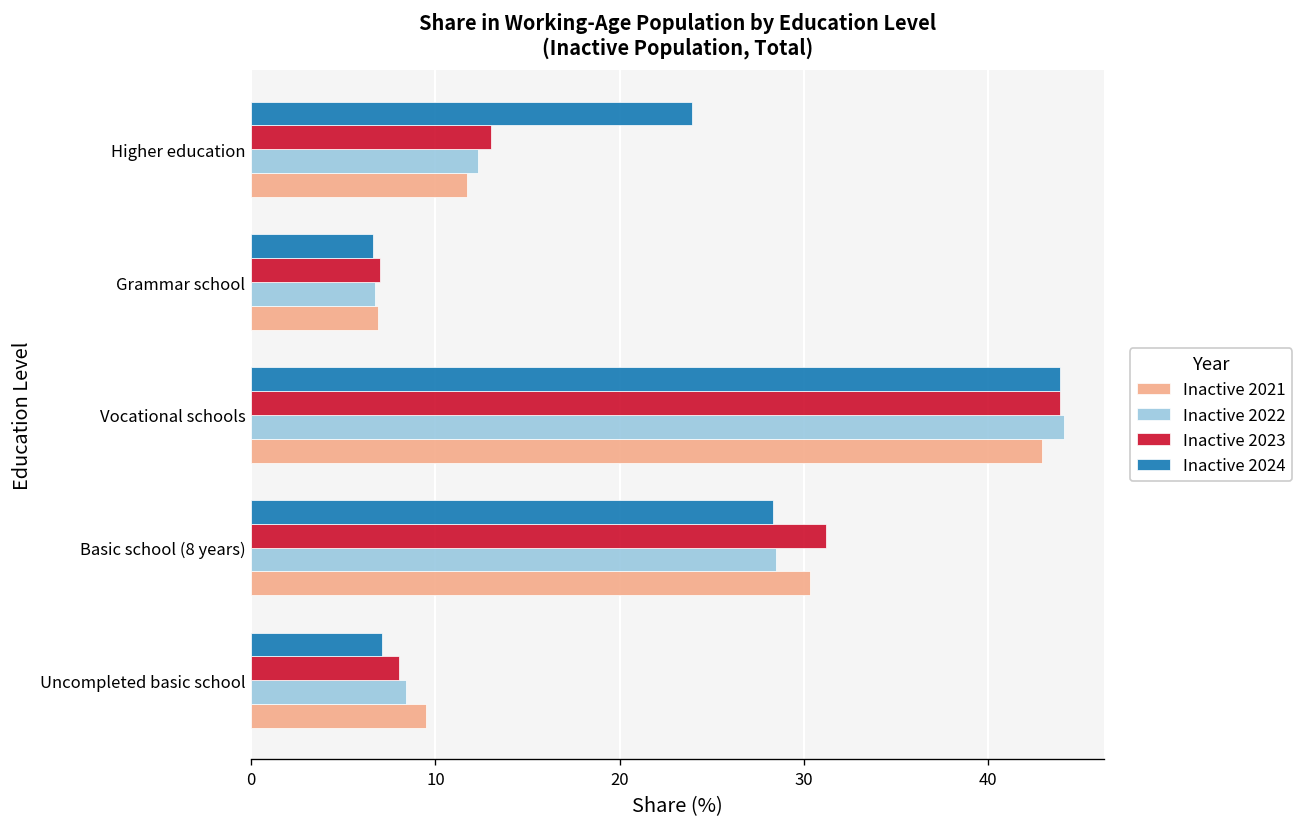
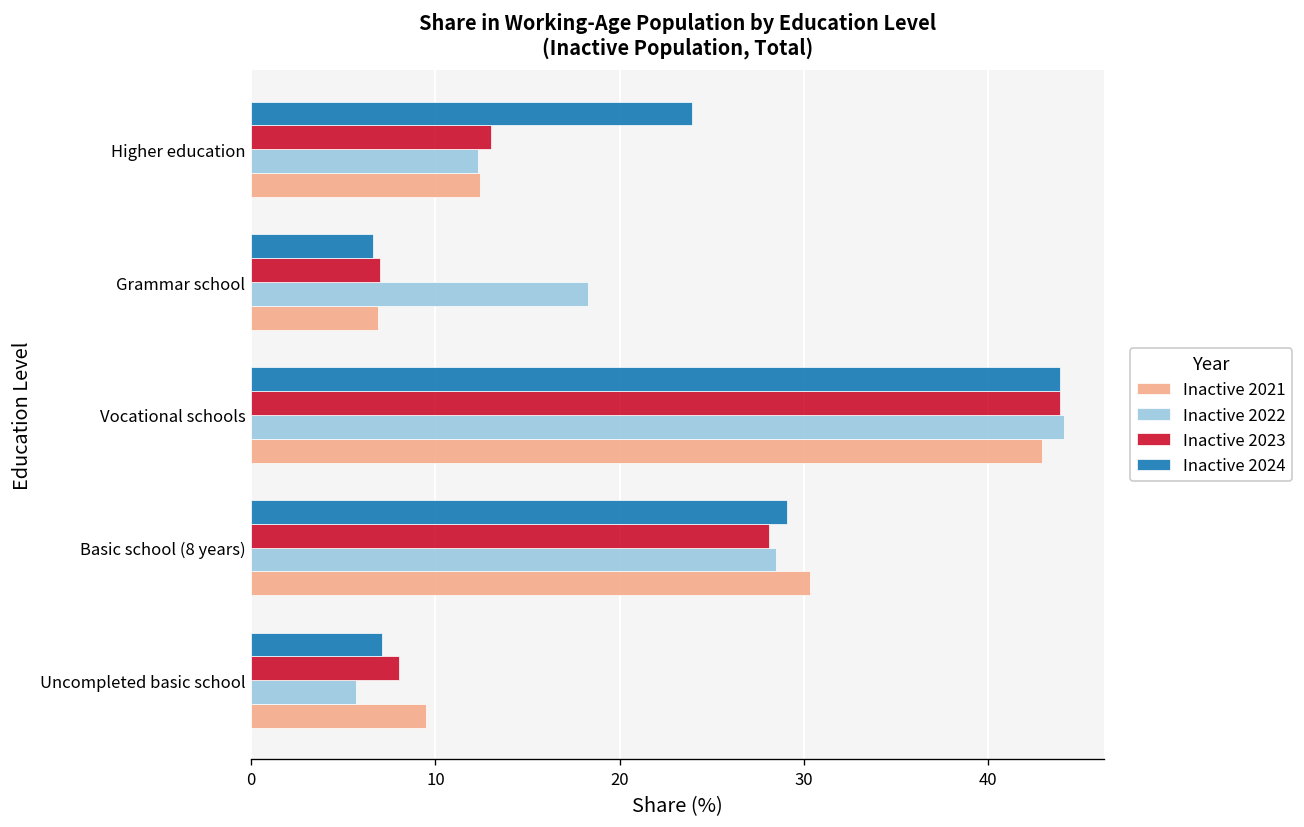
Inactive 2021, Higher education: 11.7 -> 12.4
Inactive 2022, Grammar school: 6.7 -> 18.3
Inactive 2024, Basic school (8 years): 28.3 -> 29.1
Inactive 2023, Basic school (8 years): 31.2 -> 28.1
Inactive 2022, Uncompleted basic school: 8.4 -> 5.7
